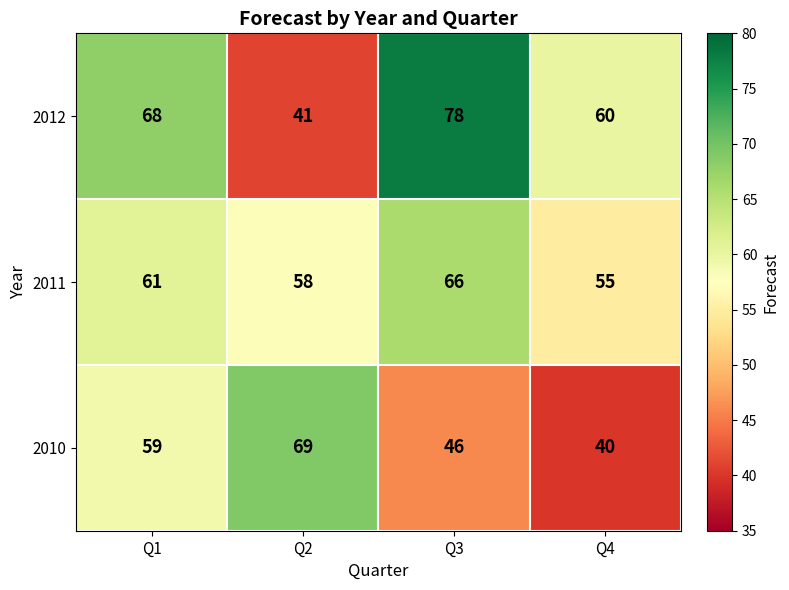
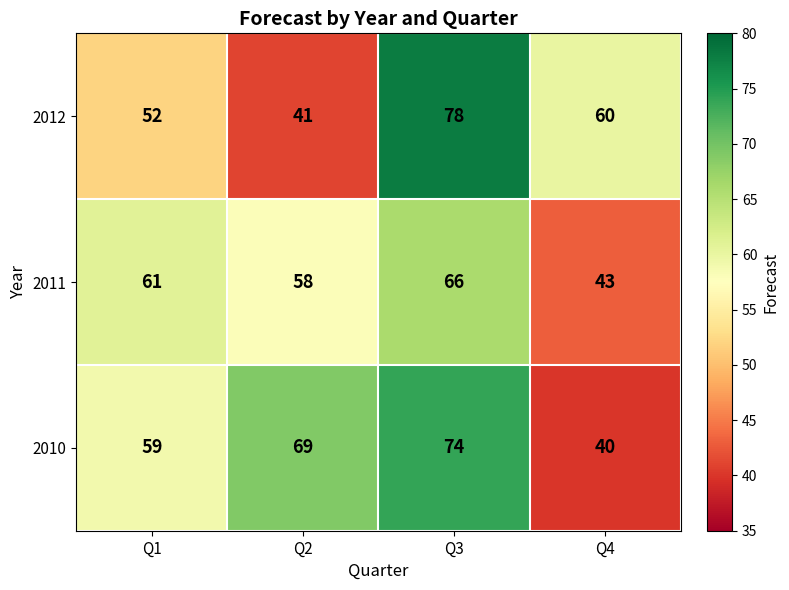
2012, Q1: 68 -> 52
2011, Q4: 55 -> 43
2010, Q3: 46 -> 74
